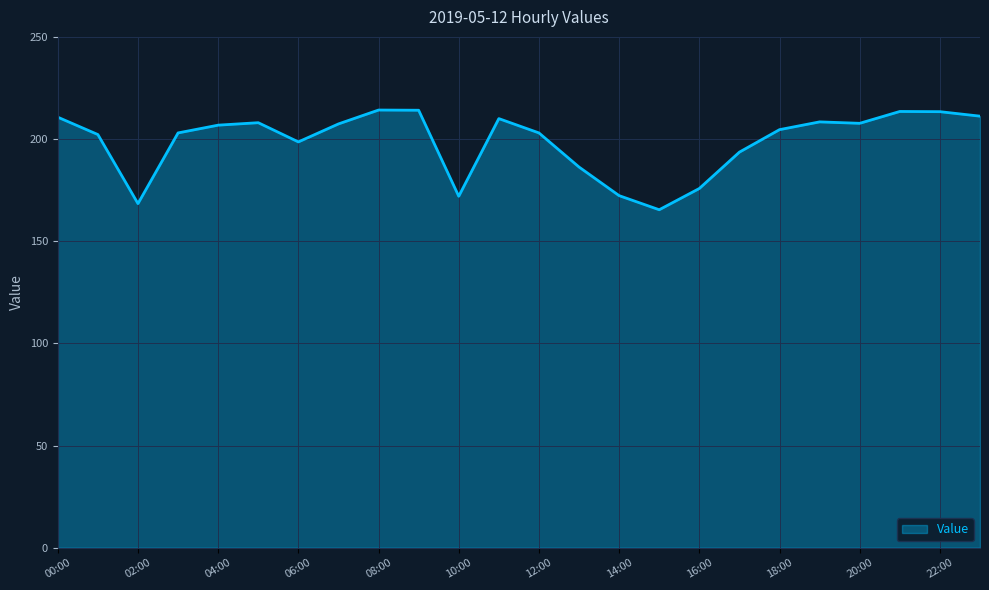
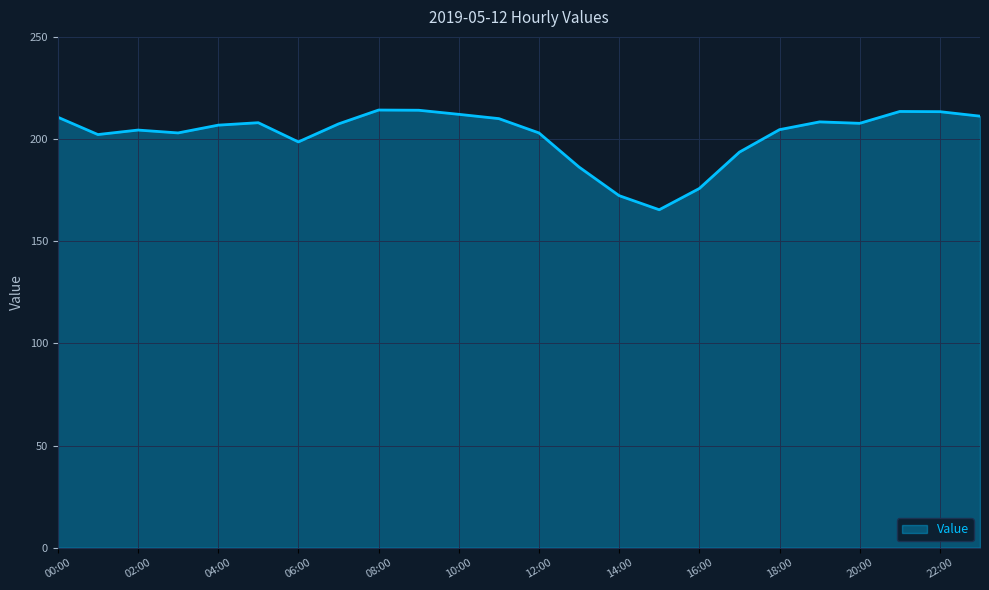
02:00: 168 -> 204
10:00: 172 -> 212
